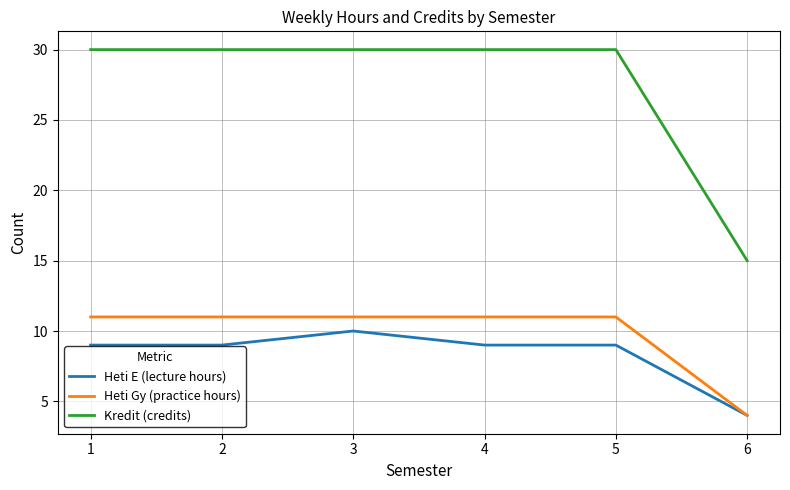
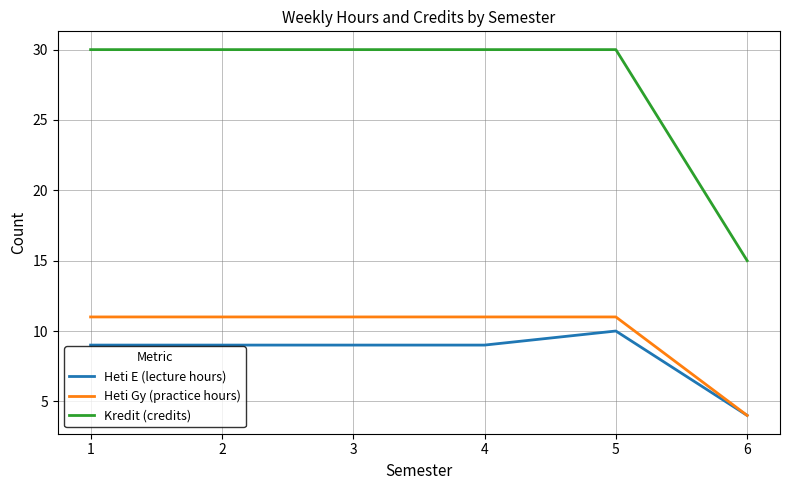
Heti E (lecture hours), 3: 10 -> 9
Heti E (lecture hours), 5: 9 -> 10
